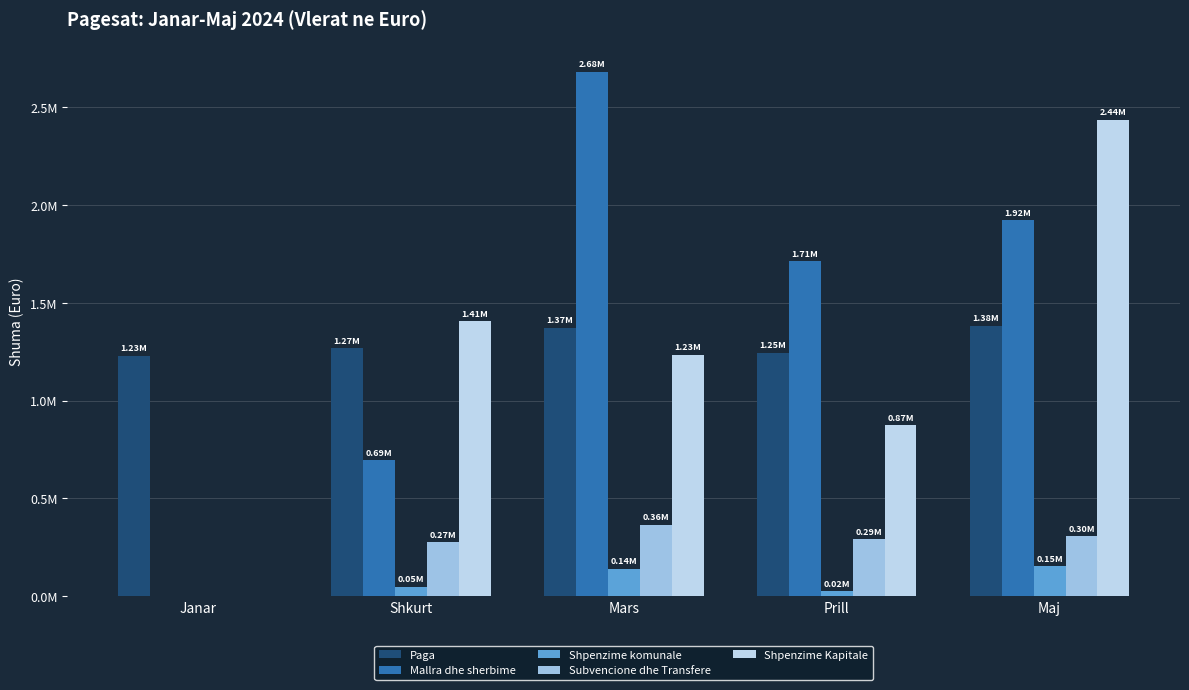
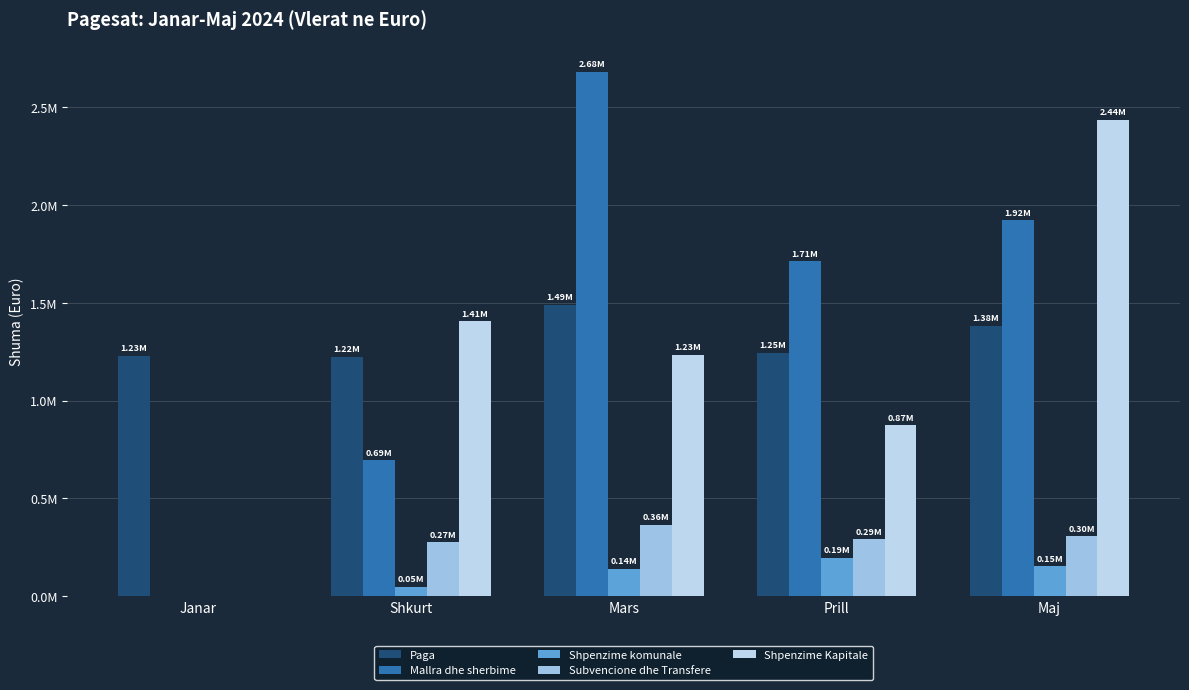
Paga, Shkurt: 1.27M -> 1.22M
Paga, Mars: 1.37M -> 1.49M
Shpenzime komunale, Prill: 0.02M -> 0.19M
